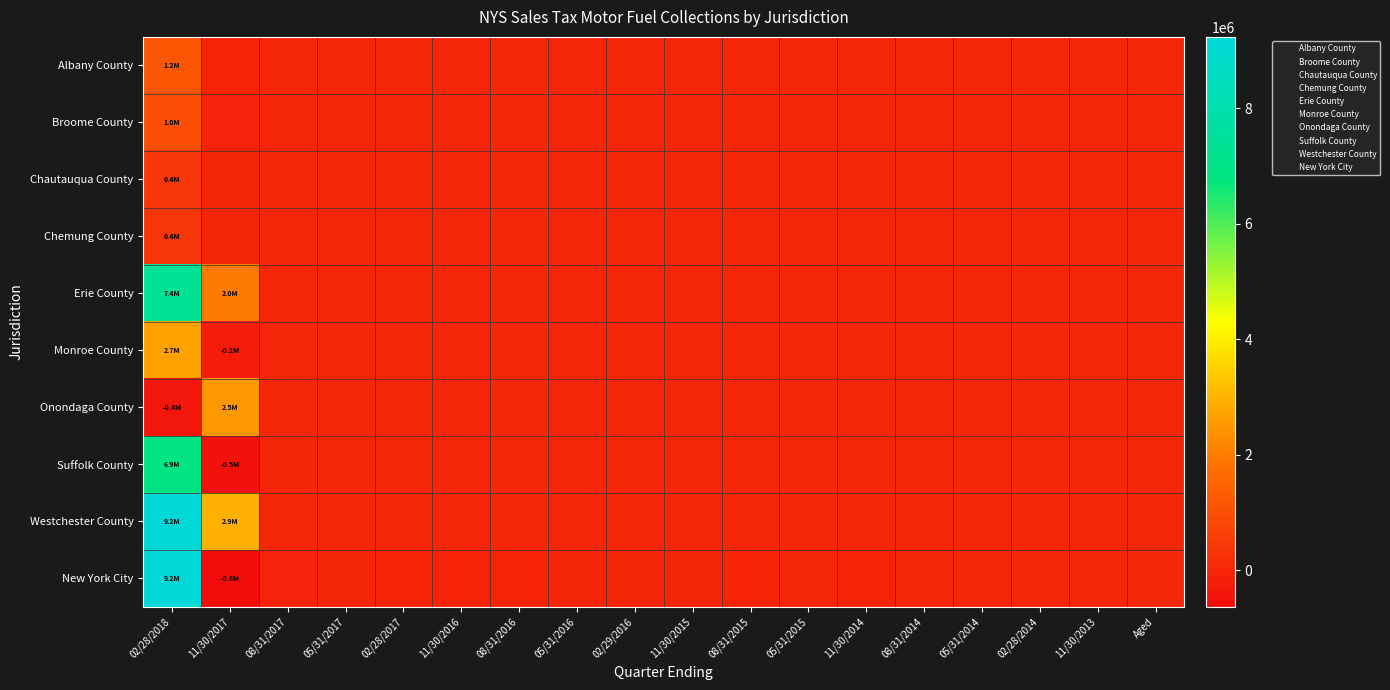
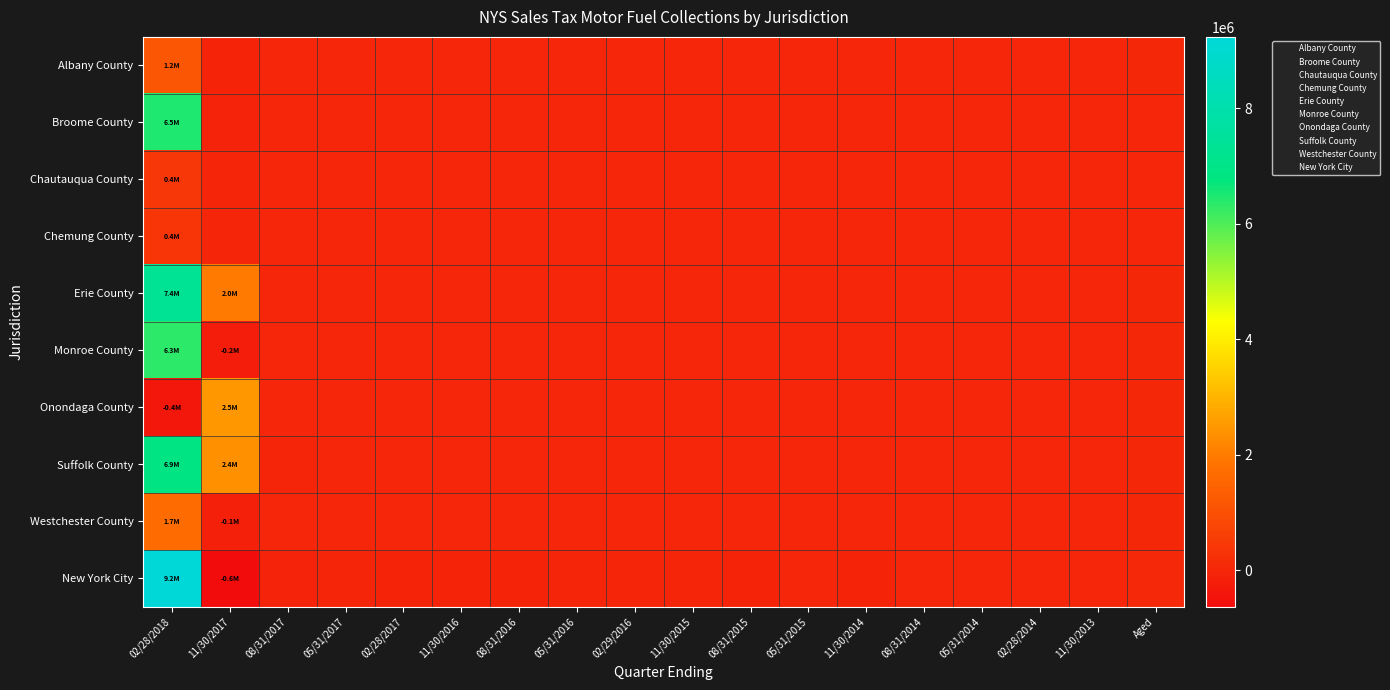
Broome County, 02/28/2018: 1.0M -> 6.5M
Monroe County, 02/28/2018: 2.7M -> 6.3M
Suffolk County, 11/30/2017: -0.5M -> 2.4M
Westchester County, 02/28/2018: 9.2M -> 1.7M
Westchester County, 11/30/2017: 2.9M -> -0.1M
